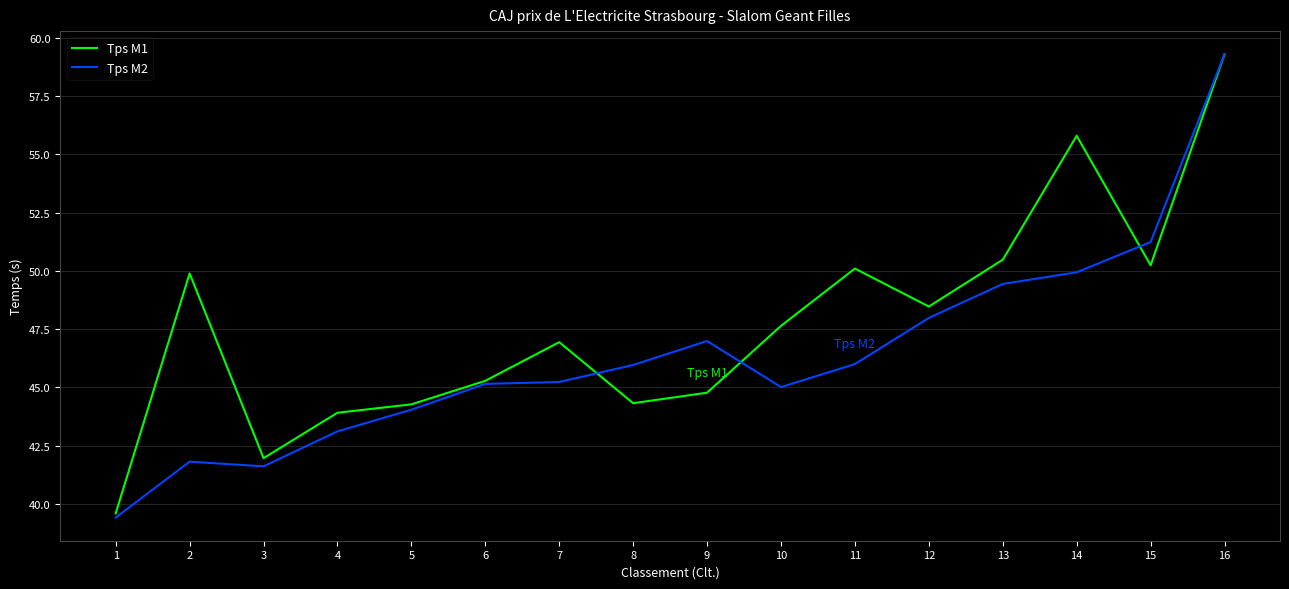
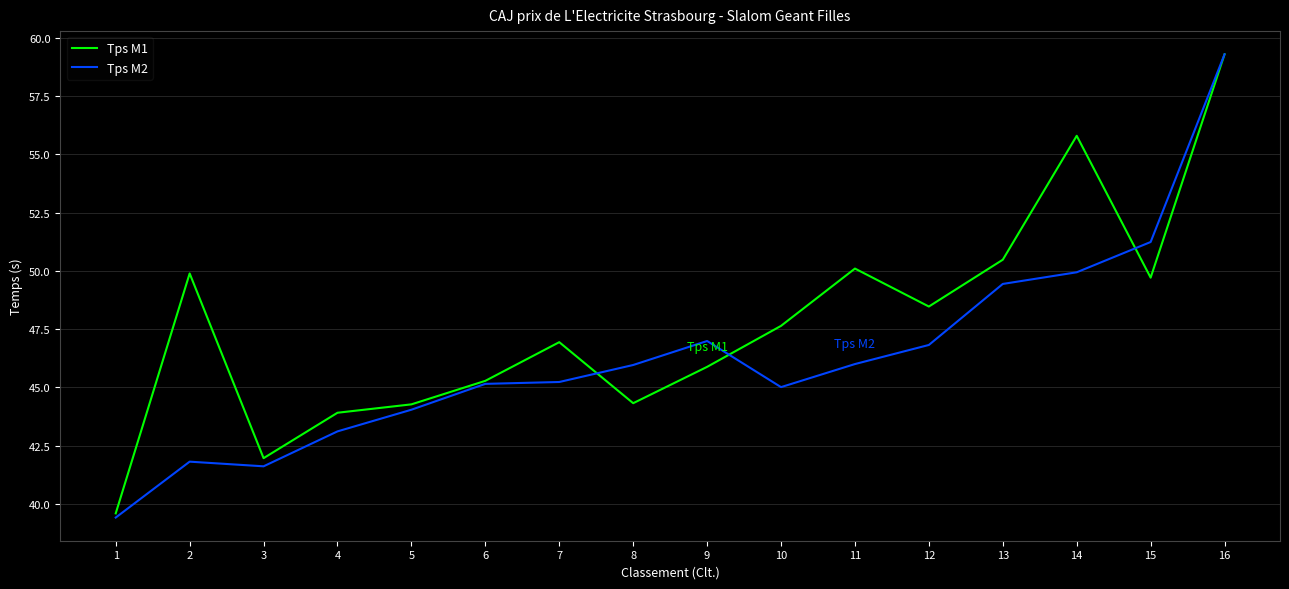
Tps M1, 9: 44.8 -> 45.9
Tps M2, 12: 48.0 -> 46.8
Tps M1, 15: 50.2 -> 49.7
